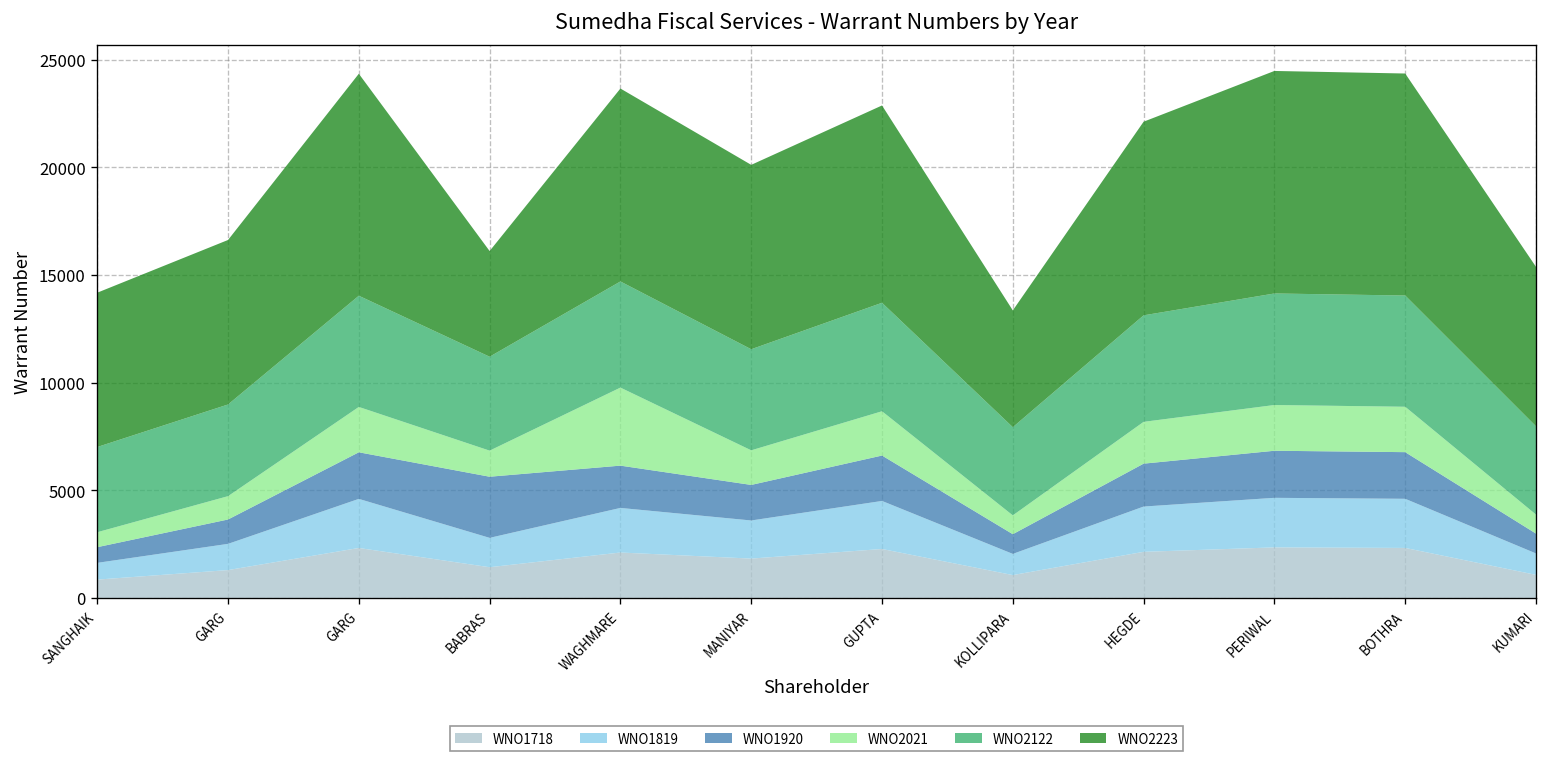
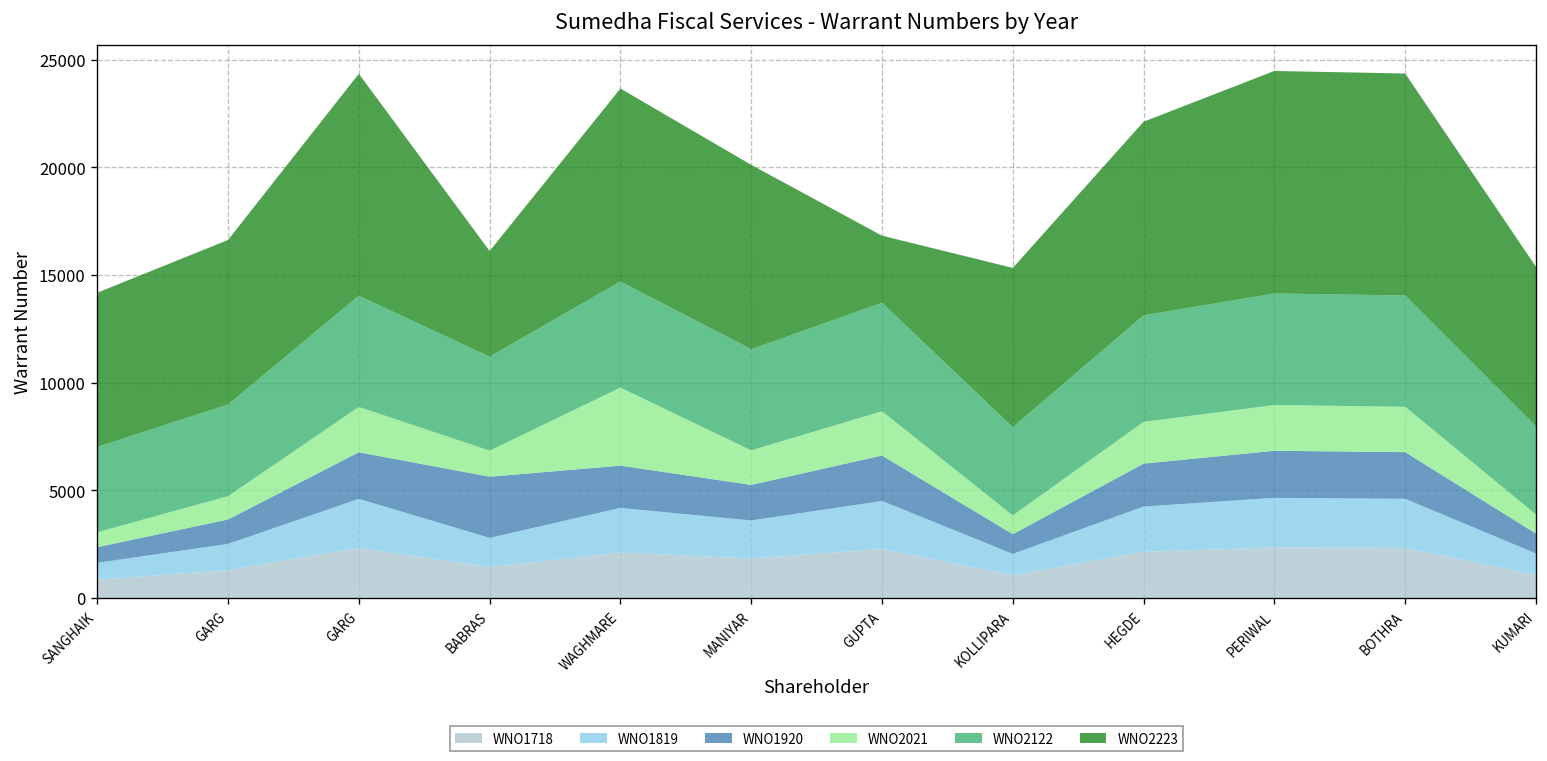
WNO2223, GUPTA: 9200 -> 3100
WNO2223, KOLLIPARA: 5400 -> 7400
